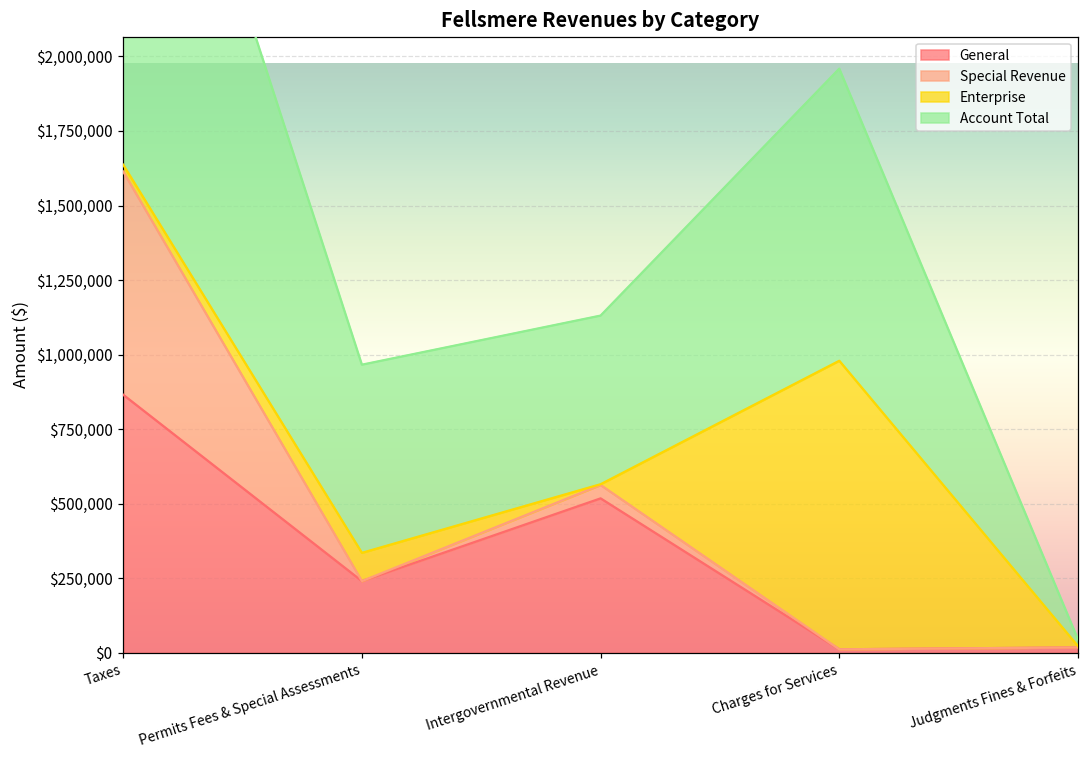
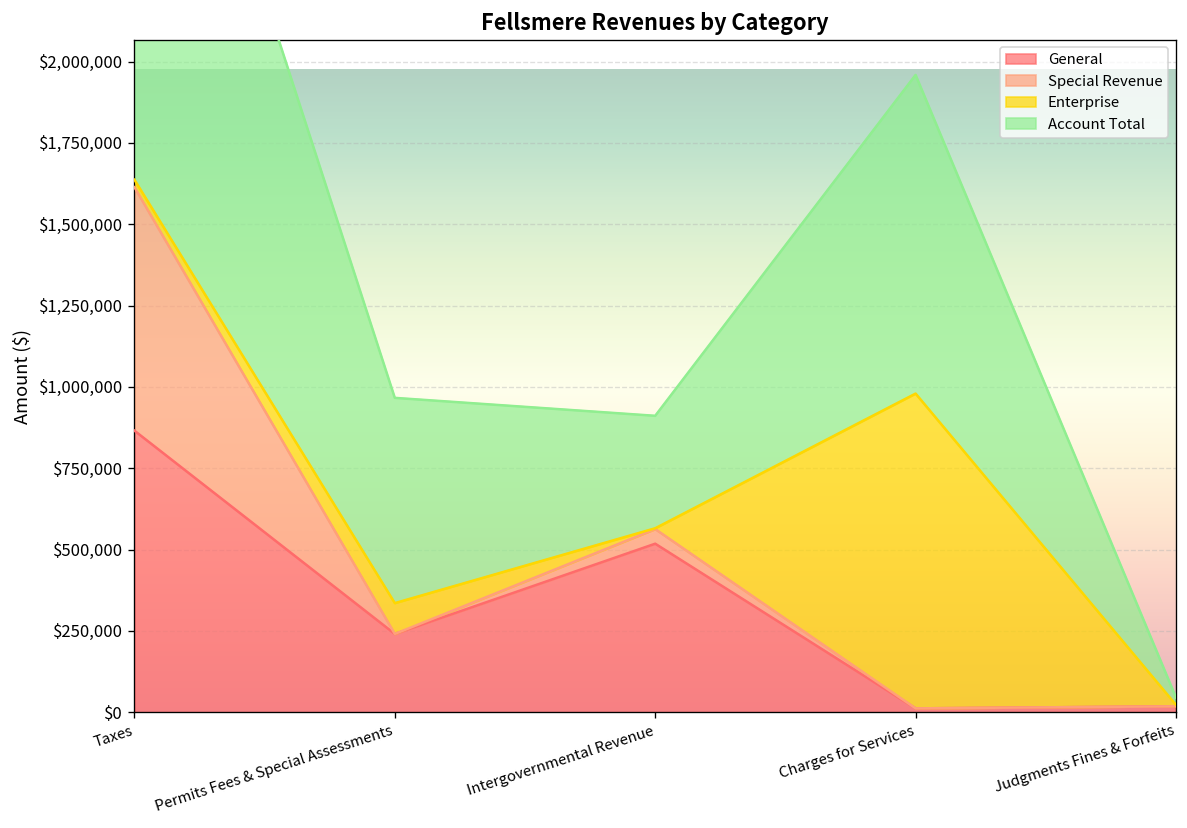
Account Total, Intergovernmental Revenue: $570,000 -> $350,000
